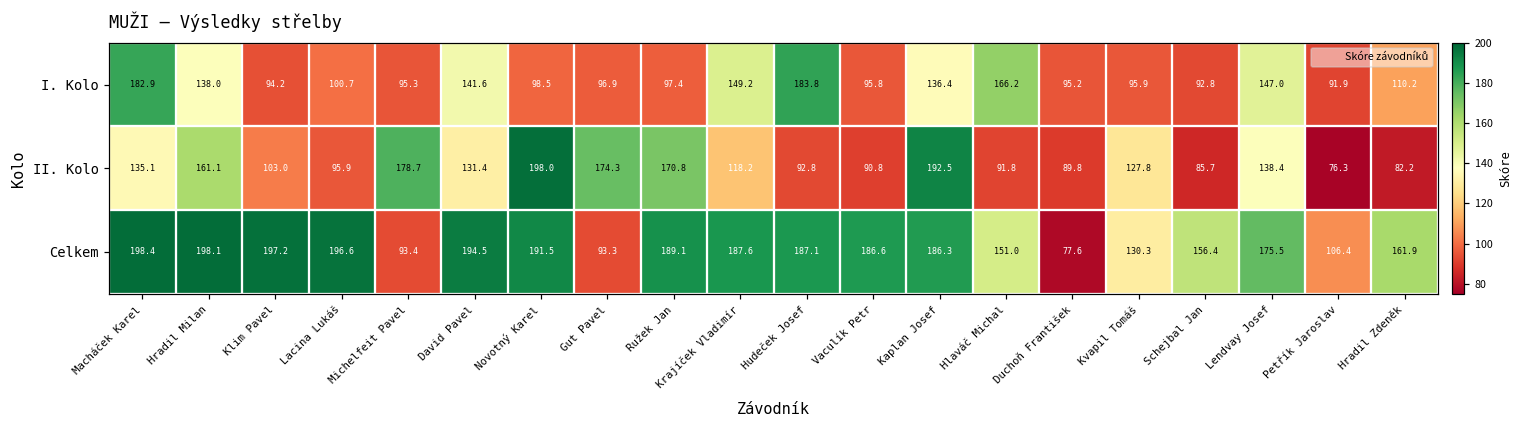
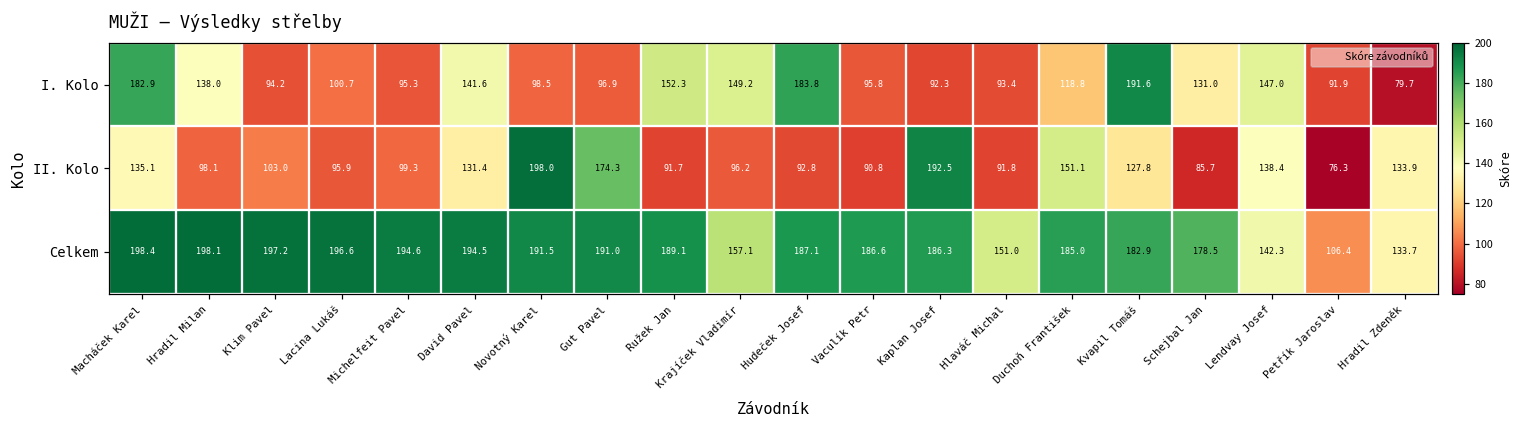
I. Kolo, Ružek Jan: 97.4 -> 152.3
I. Kolo, Kaplan Josef: 136.4 -> 92.3
I. Kolo, Hlaváč Michal: 166.2 -> 93.4
I. Kolo, Duchoň František: 95.2 -> 118.8
I. Kolo, Kvapil Tomáš: 95.9 -> 191.6
I. Kolo, Schejbal Jan: 92.8 -> 131.0
I. Kolo, Hradil Zdeněk: 110.2 -> 79.7
II. Kolo, Hradil Milan: 161.1 -> 98.1
II. Kolo, Michelfeit Pavel: 178.7 -> 99.3
II. Kolo, Ružek Jan: 170.8 -> 91.7
II. Kolo, Krajíček Vladimír: 118.2 -> 96.2
II. Kolo, Duchoň František: 89.8 -> 151.1
II. Kolo, Hradil Zdeněk: 82.2 -> 133.9
Celkem, Michelfeit Pavel: 93.4 -> 194.6
Celkem, Gut Pavel: 93.3 -> 191.0
Celkem, Krajíček Vladimír: 187.6 -> 157.1
Celkem, Duchoň František: 77.6 -> 185.0
Celkem, Kvapil Tomáš: 130.3 -> 182.9
Celkem, Schejbal Jan: 156.4 -> 178.5
Celkem, Lendvay Josef: 175.5 -> 142.3
Celkem, Hradil Zdeněk: 161.9 -> 133.7
